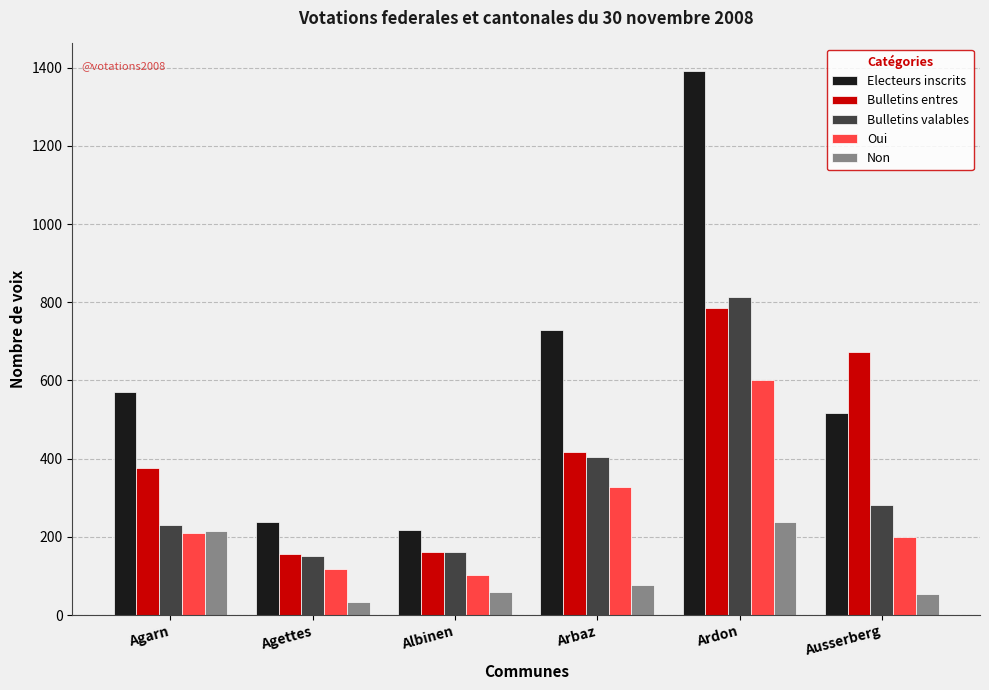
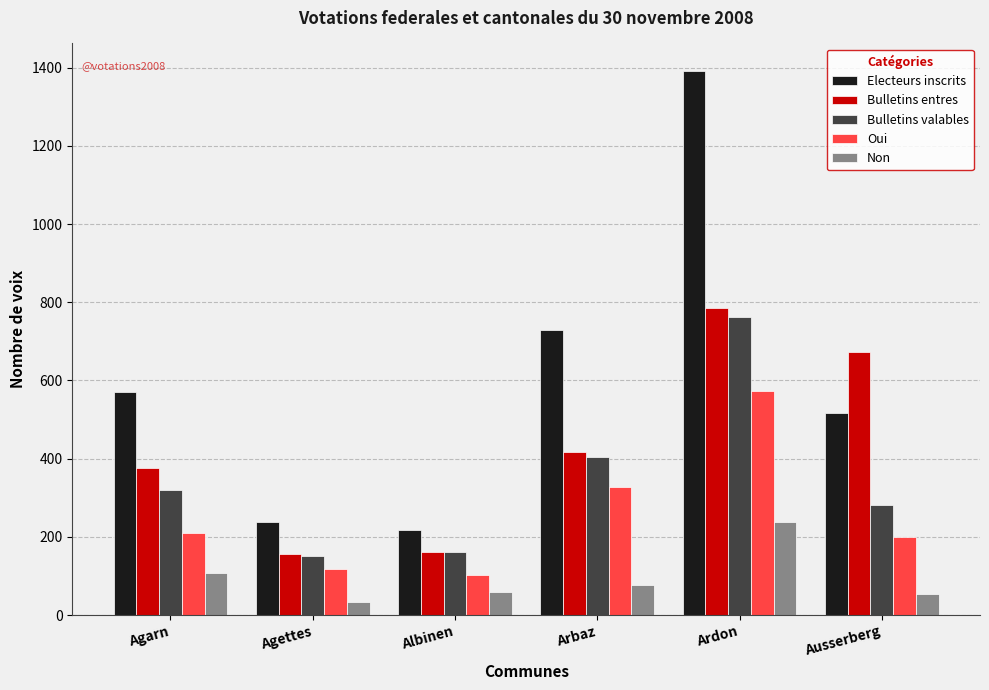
Bulletins valables, Agarn: 230 -> 320
Non, Agarn: 220 -> 110
Bulletins valables, Ardon: 810 -> 760
Oui, Ardon: 600 -> 570
